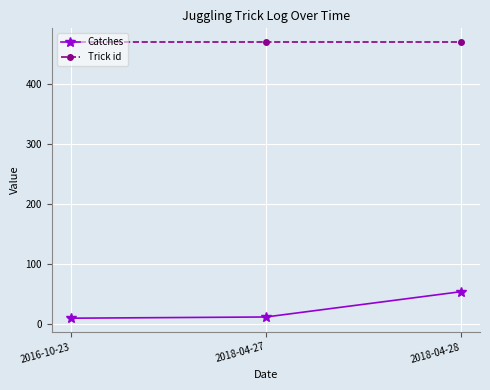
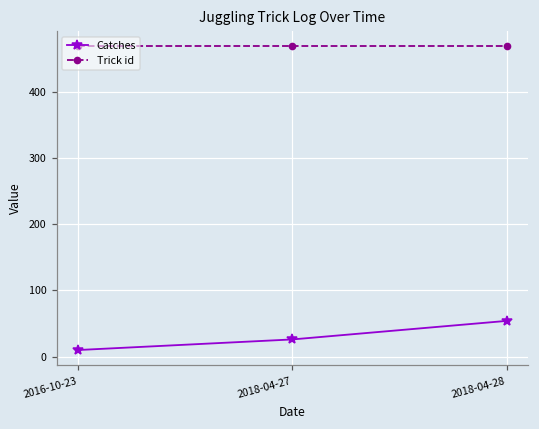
Catches, 2018-04-27: 10 -> 30
